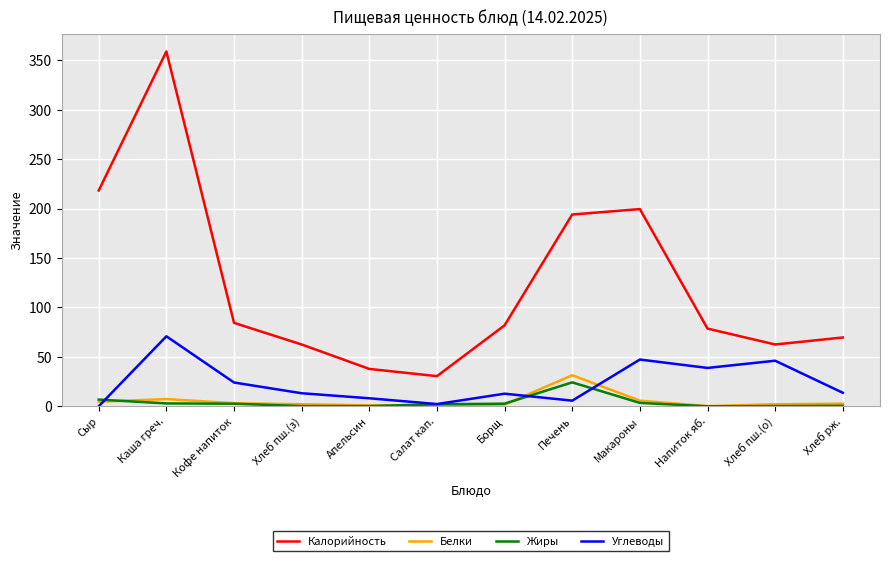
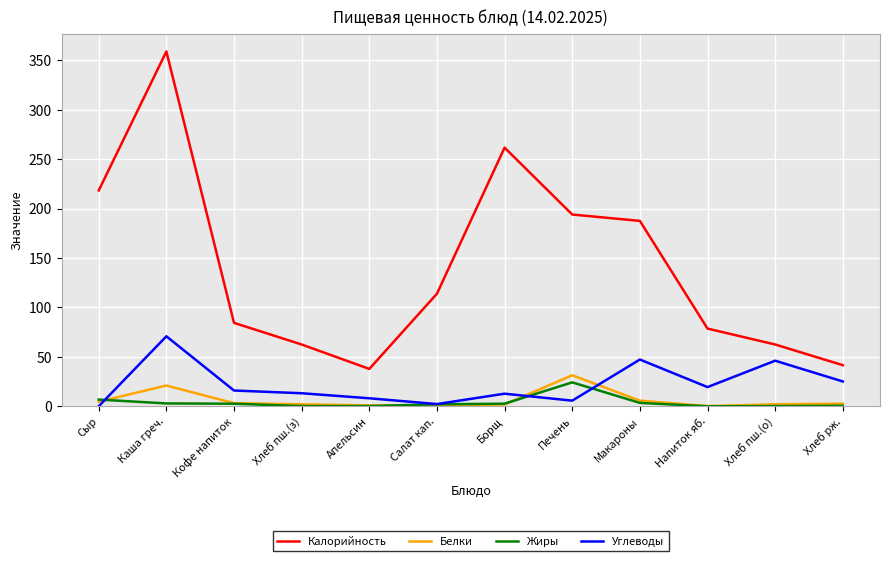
Белки, Каша греч.: 10 -> 20
Углеводы, Кофе напиток: 24 -> 16
Калорийность, Салат кап.: 30 -> 110
Калорийность, Борщ: 80 -> 260
Калорийность, Макароны: 200 -> 190
Углеводы, Напиток яб.: 40 -> 20
Калорийность, Хлеб рж.: 70 -> 40
Углеводы, Хлеб рж.: 10 -> 30
